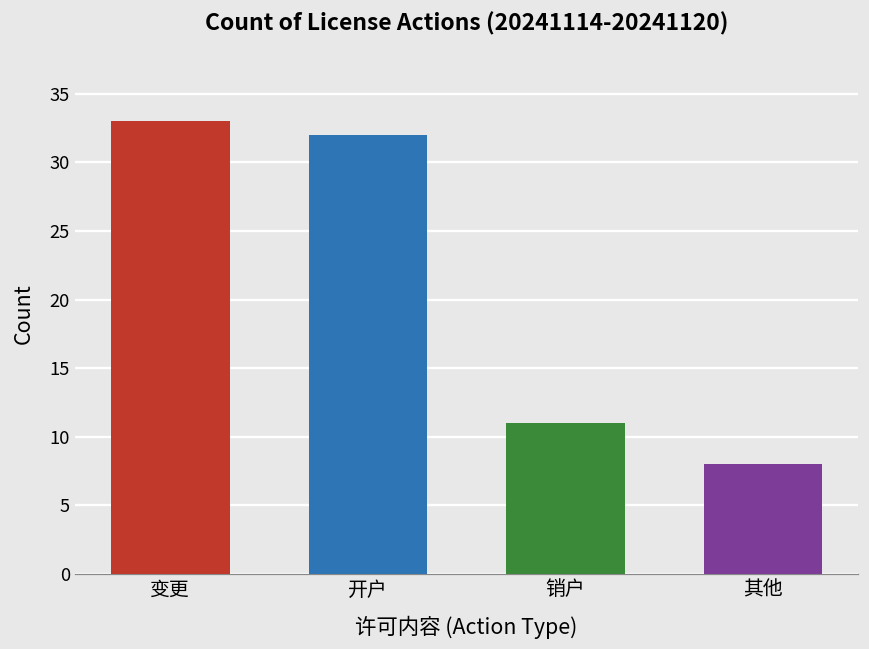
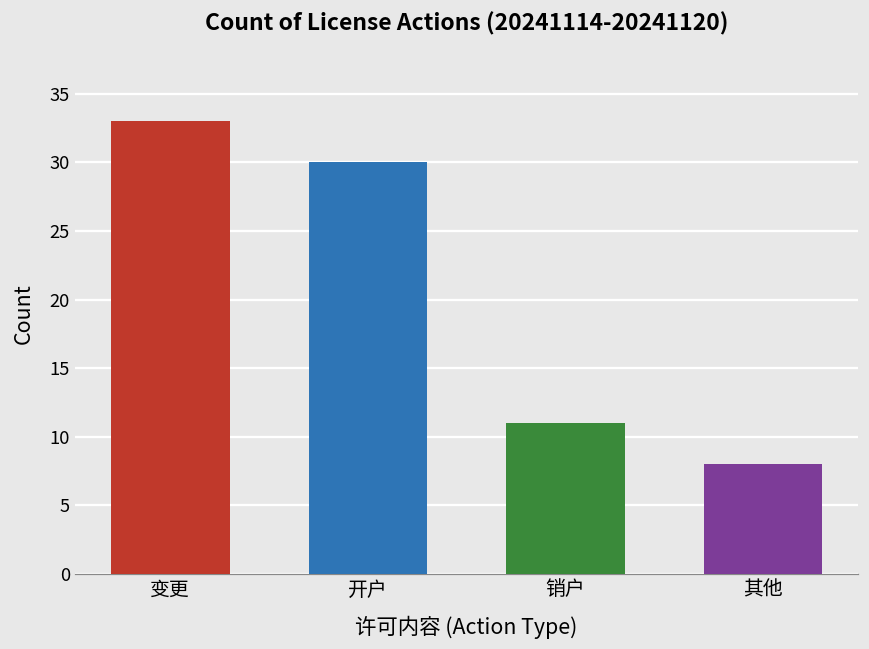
开户: 32 -> 30
